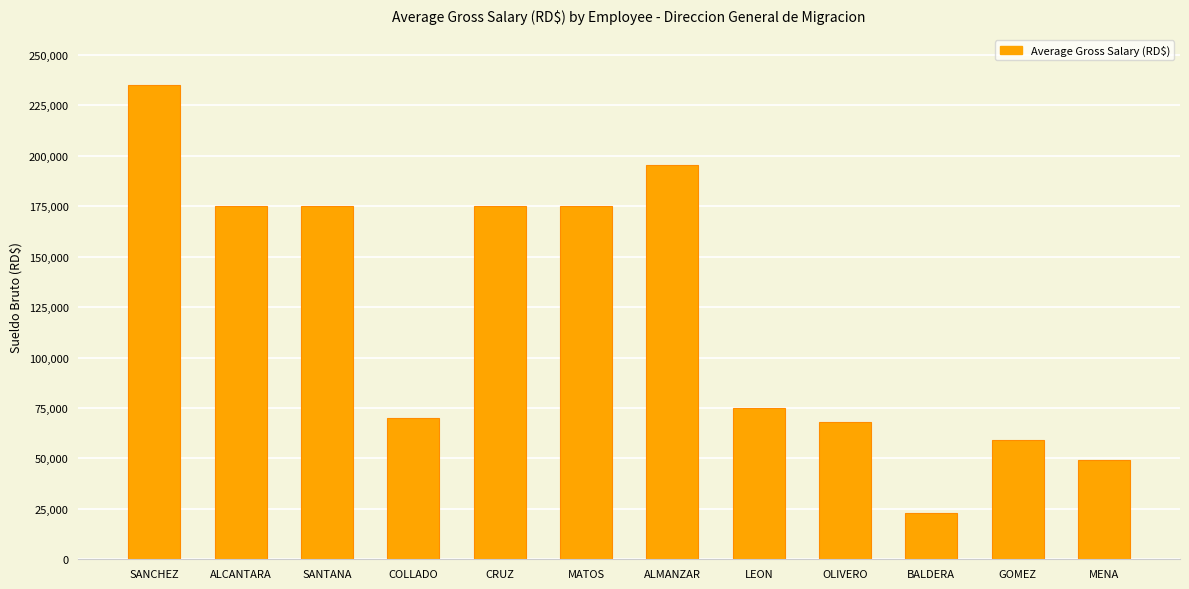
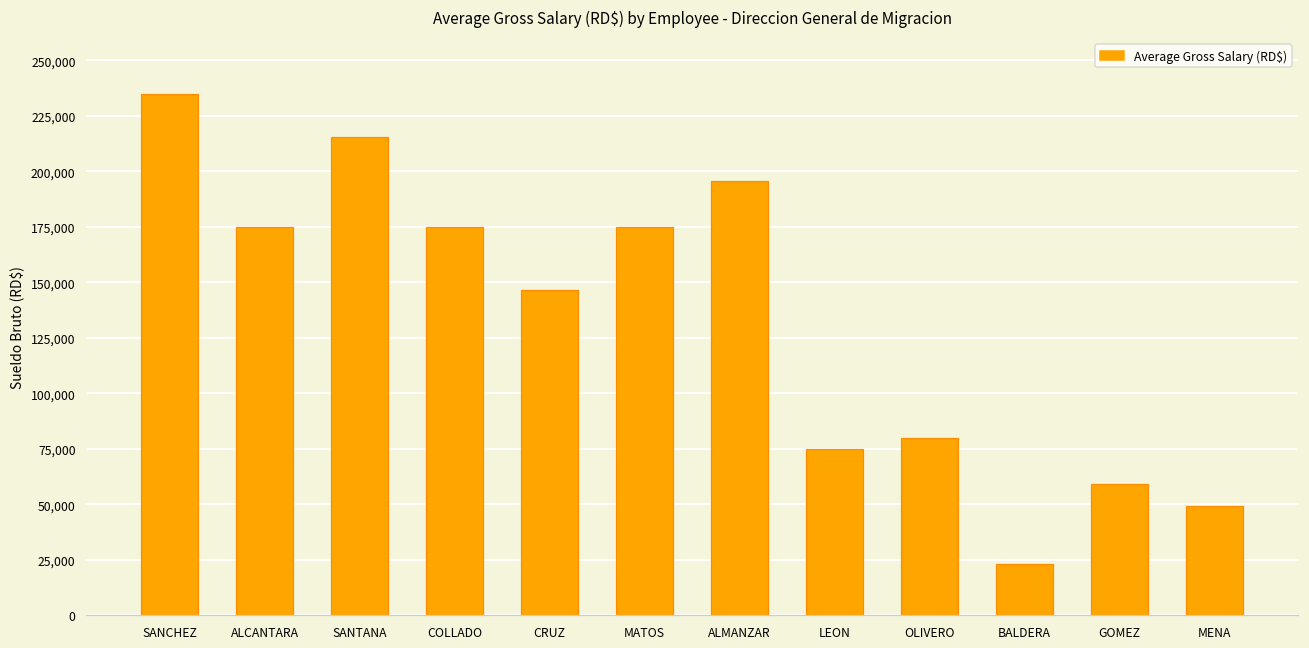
SANTANA: 175,000 -> 215,000
COLLADO: 70,000 -> 175,000
CRUZ: 175,000 -> 147,000
OLIVERO: 68,000 -> 80,000
